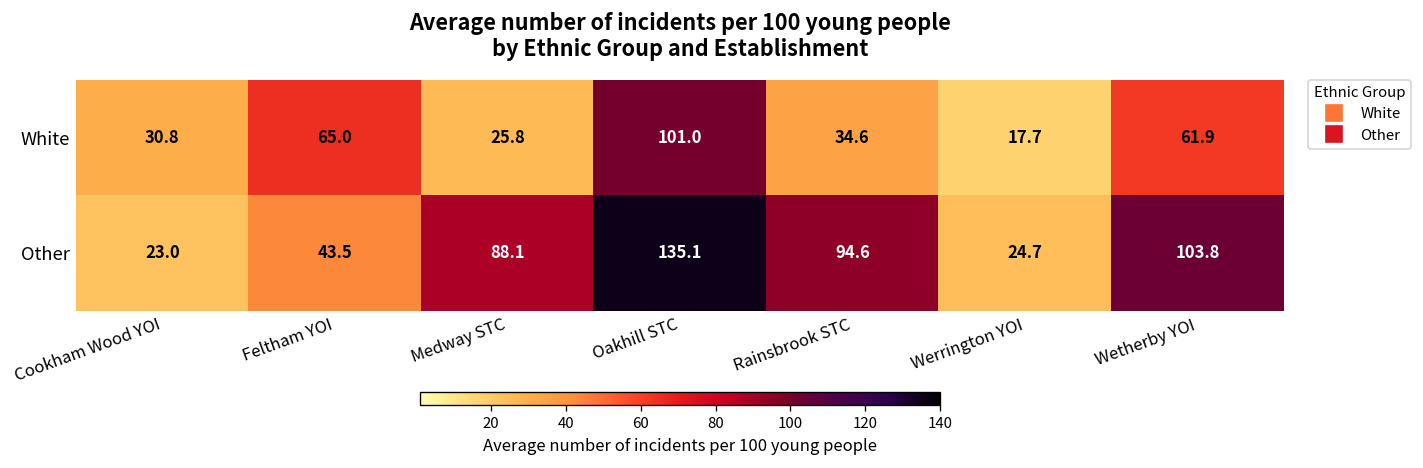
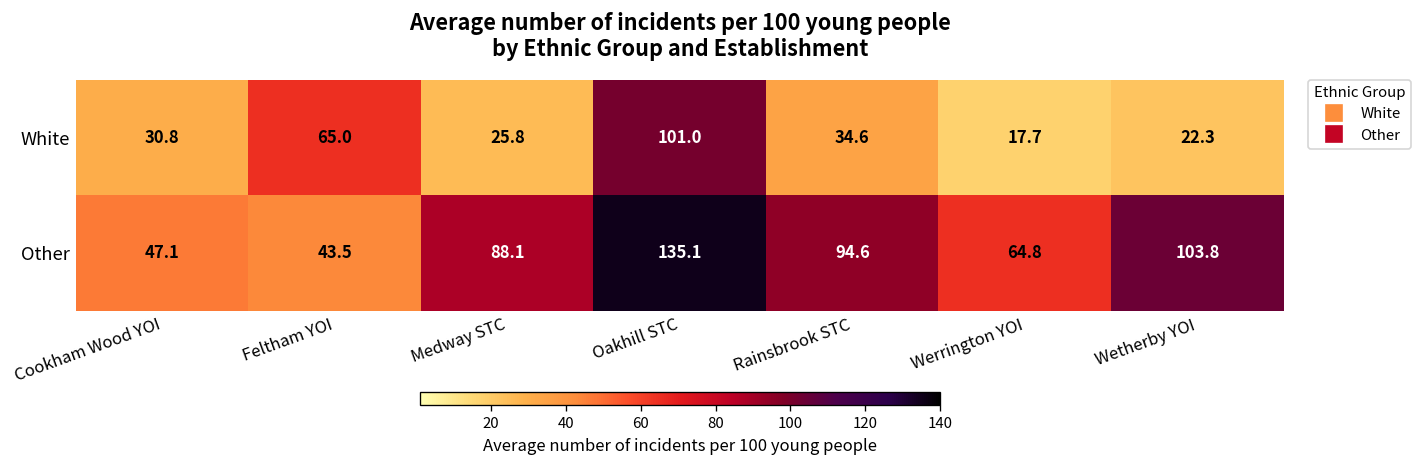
White, Wetherby YOI: 61.9 -> 22.3
Other, Cookham Wood YOI: 23.0 -> 47.1
Other, Werrington YOI: 24.7 -> 64.8
